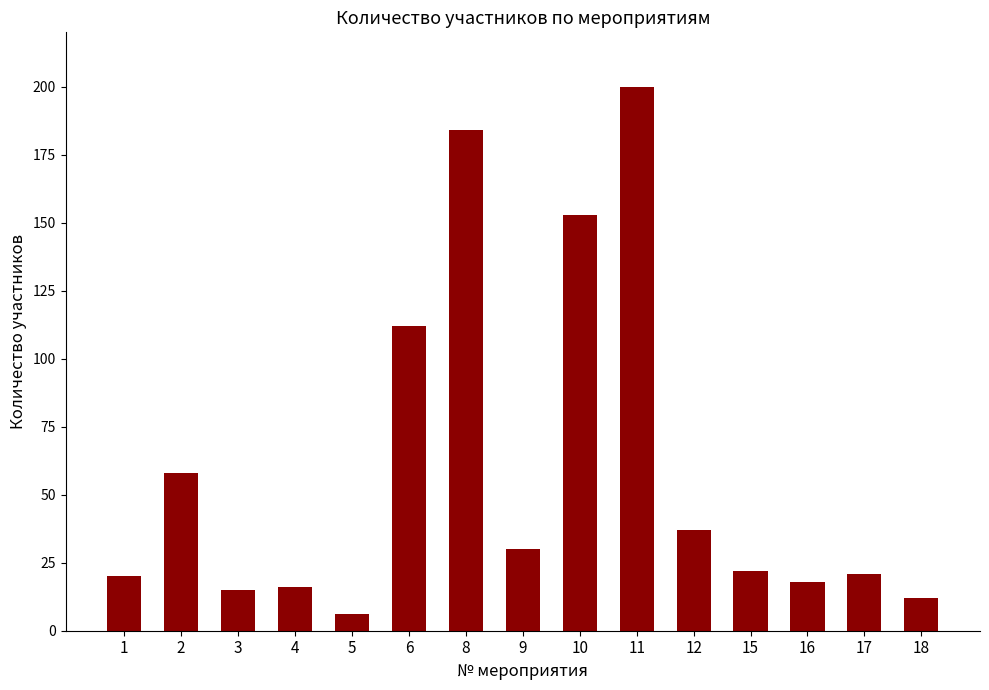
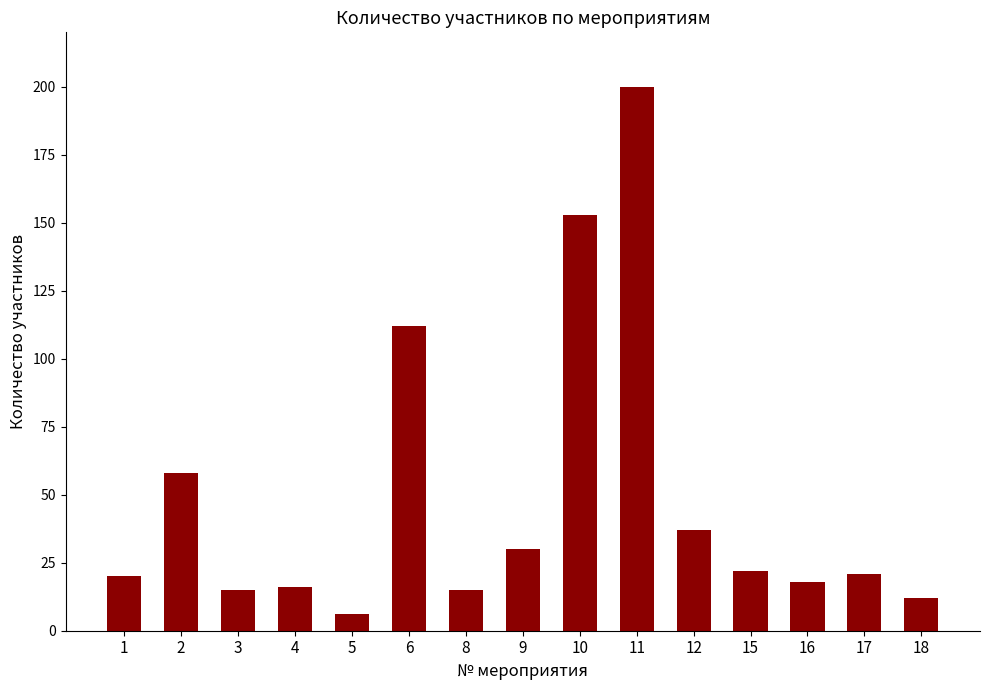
8: 184 -> 15
